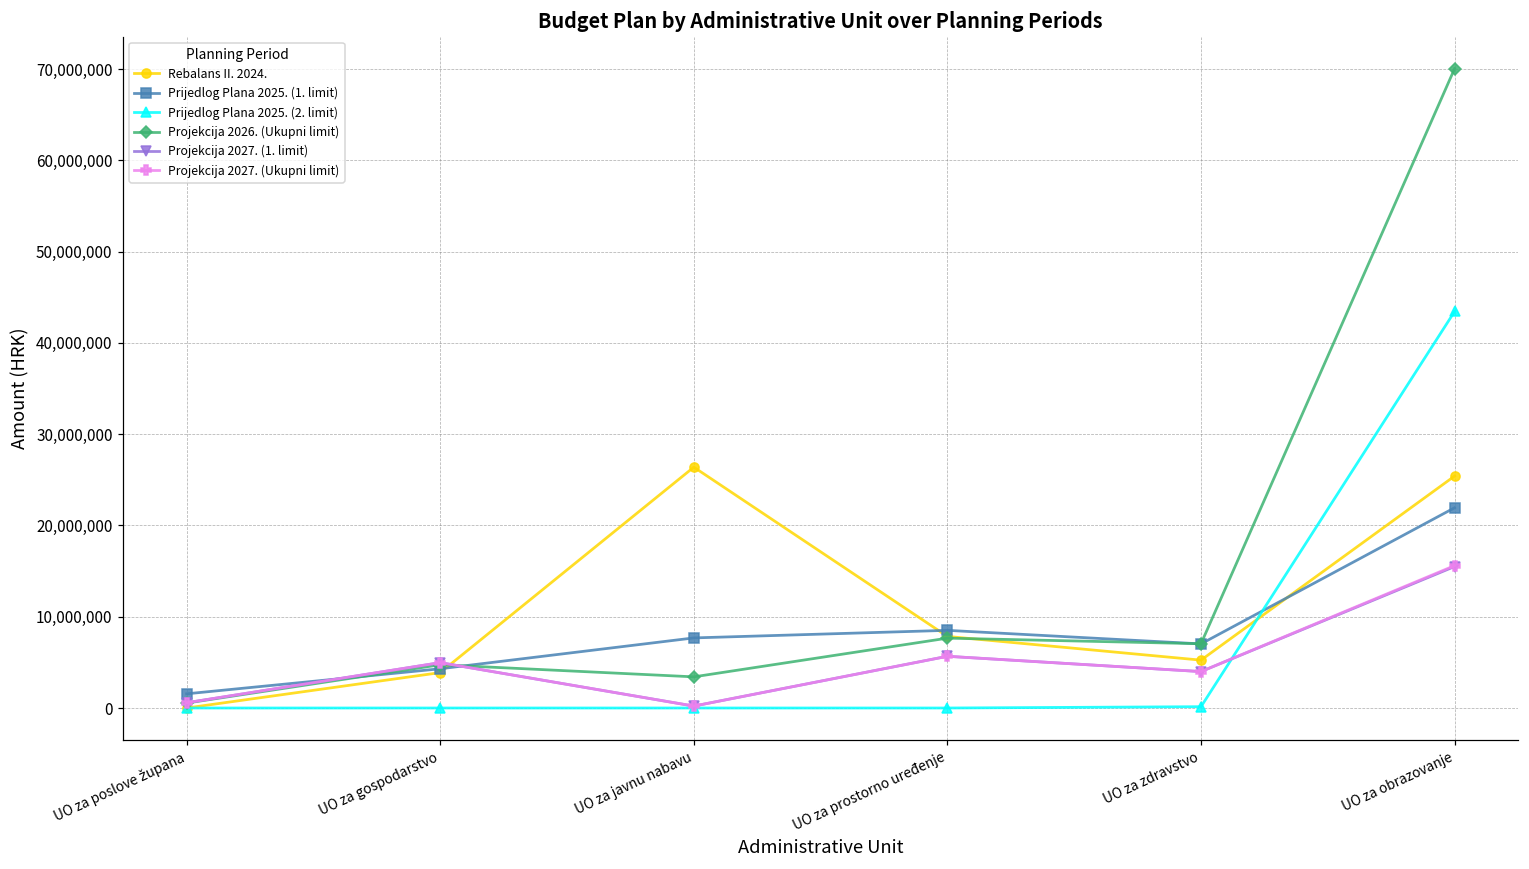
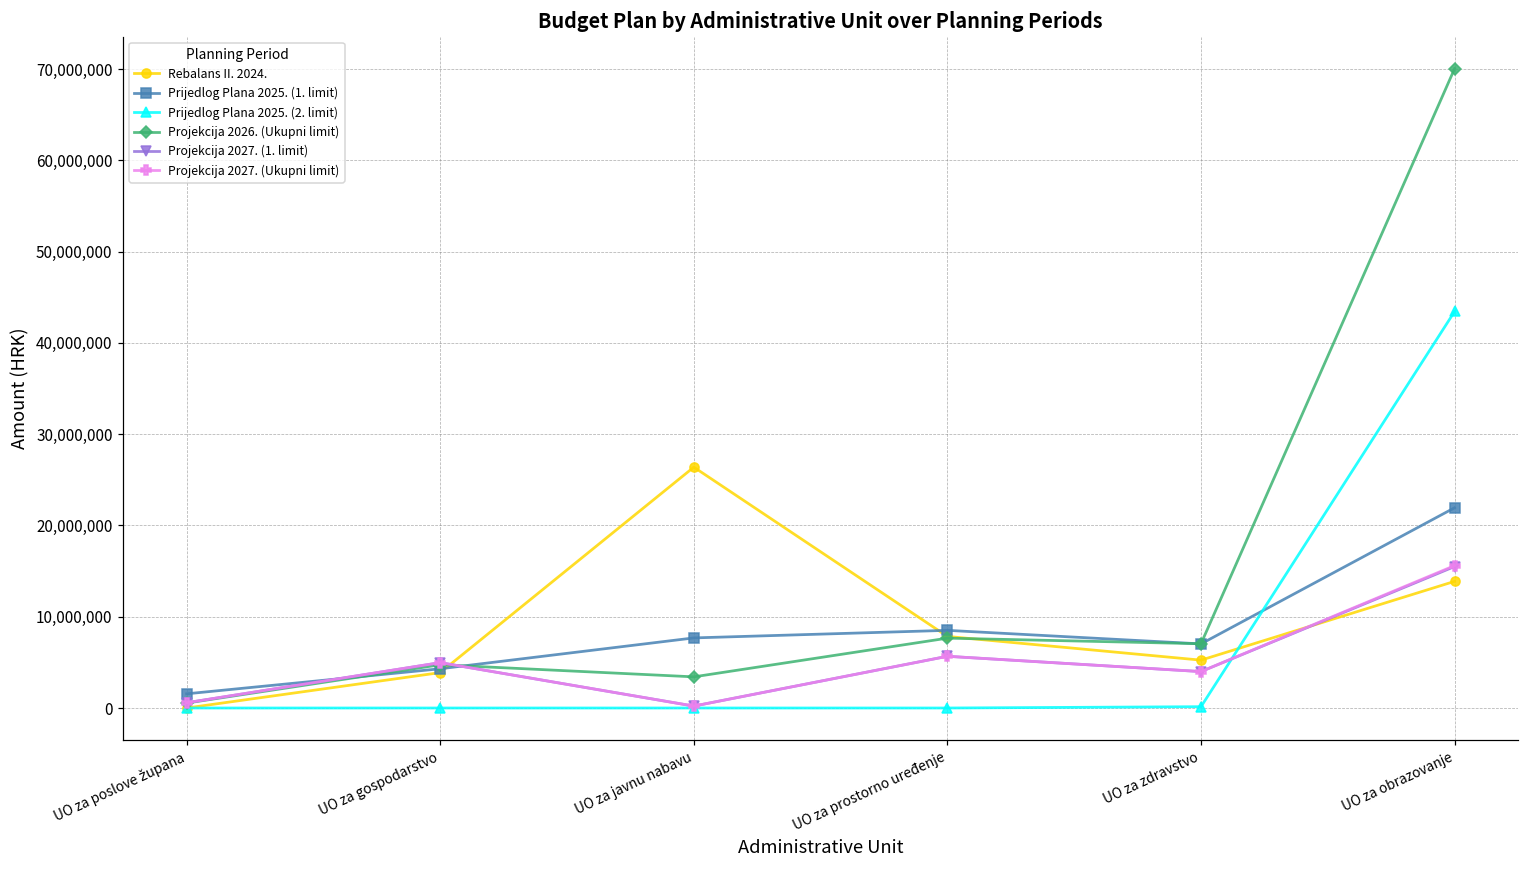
Rebalans II. 2024., UO za obrazovanje: 25,000,000 -> 14,000,000
